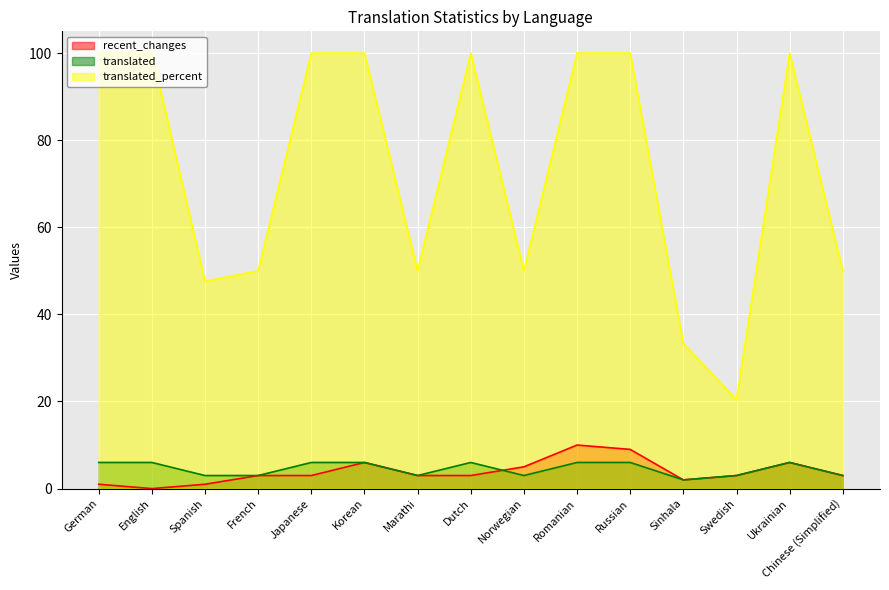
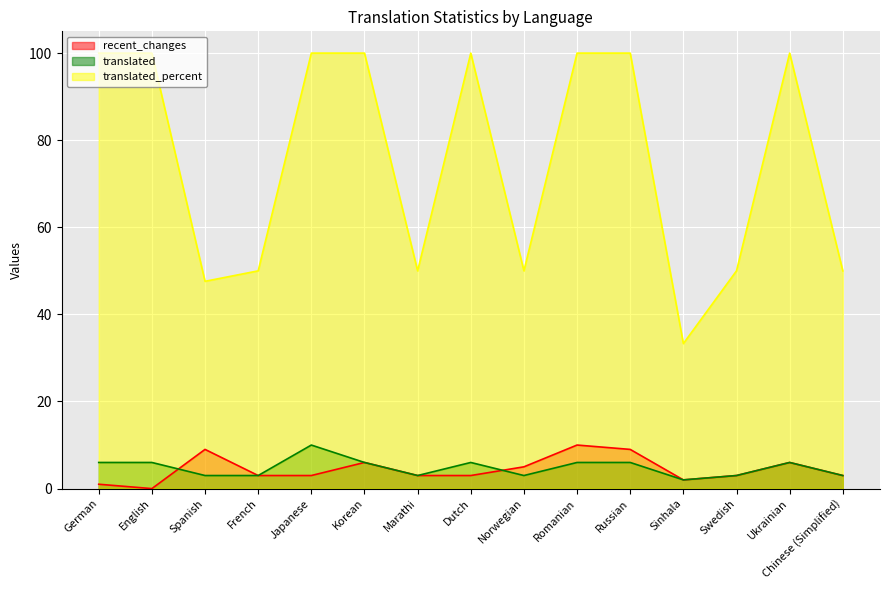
recent_changes, Spanish: 1 -> 9
translated, Japanese: 6 -> 10
translated_percent, Swedish: 20 -> 50
